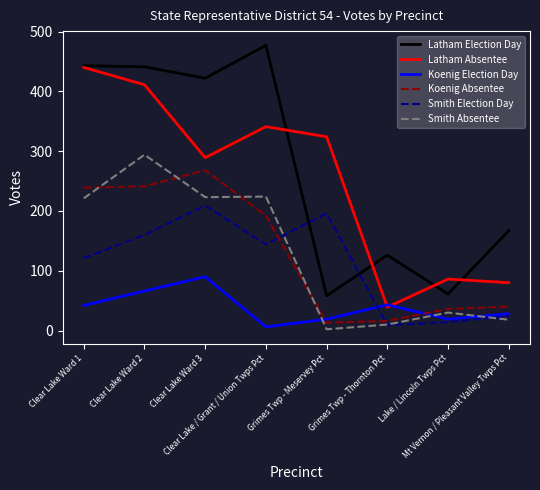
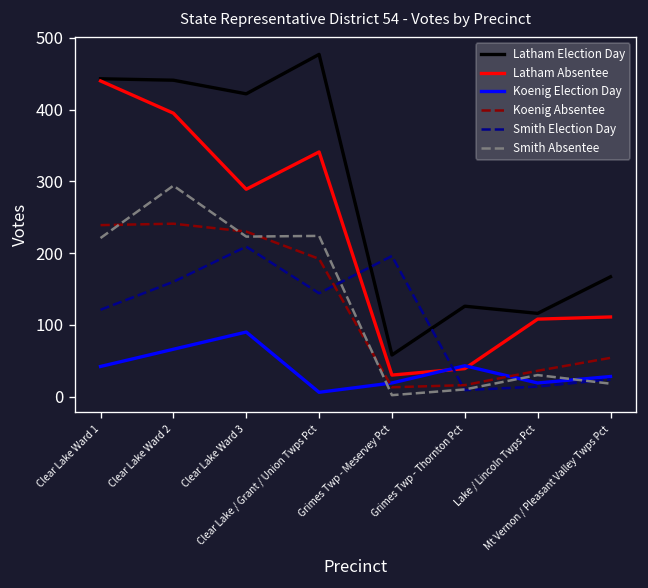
Latham Absentee, Clear Lake Ward 2: 410 -> 400
Koenig Absentee, Clear Lake Ward 3: 270 -> 230
Latham Absentee, Grimes Twp - Meservey Pct: 320 -> 30
Latham Election Day, Lake / Lincoln Twps Pct: 60 -> 120
Latham Absentee, Lake / Lincoln Twps Pct: 90 -> 110
Latham Absentee, Mt Vernon / Pleasant Valley Twps Pct: 80 -> 110
Koenig Absentee, Mt Vernon / Pleasant Valley Twps Pct: 40 -> 50
